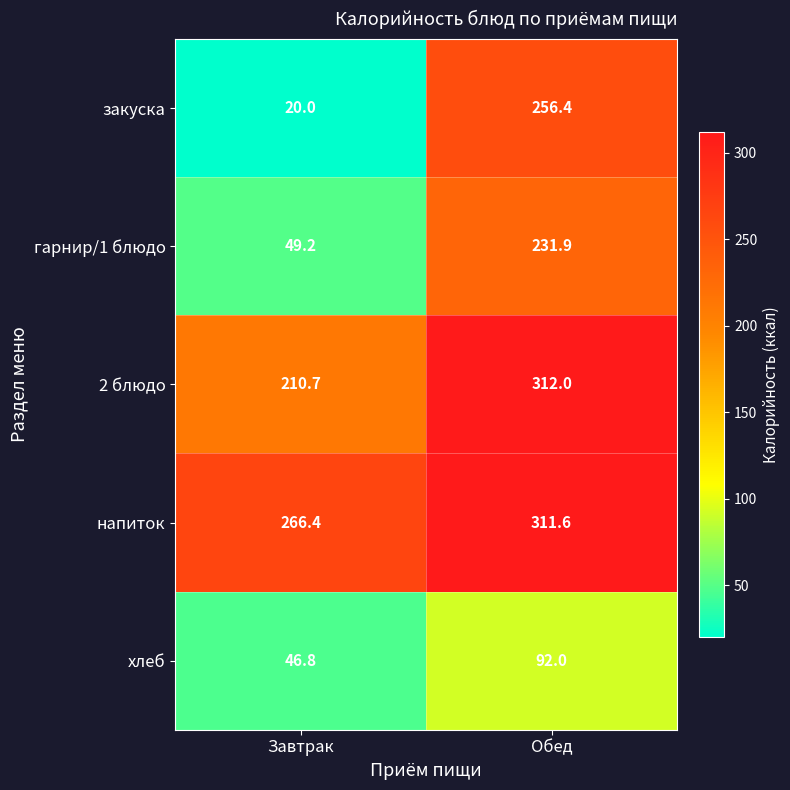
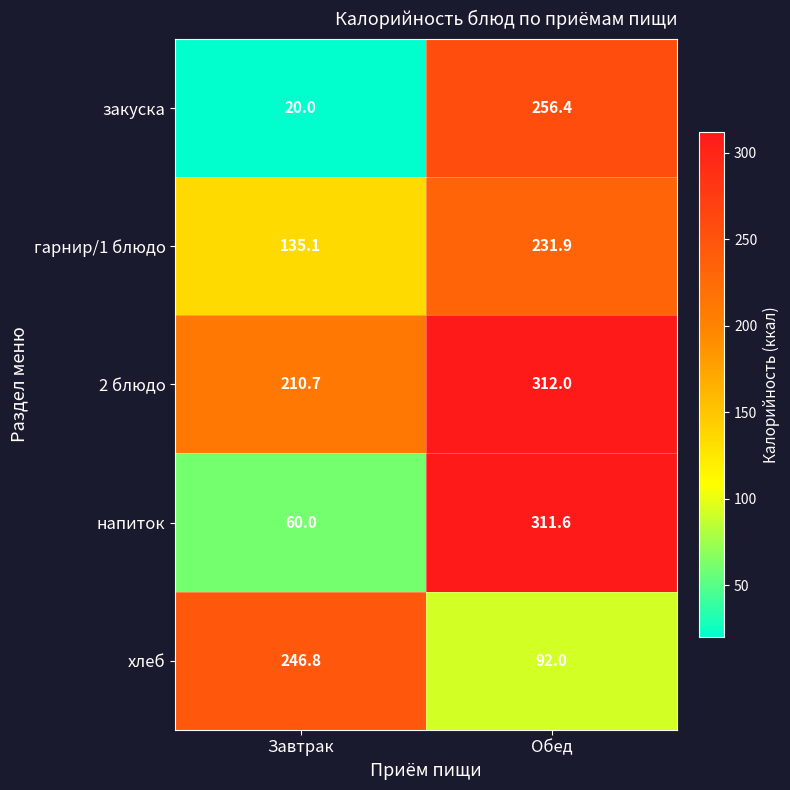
гарнир/1 блюдо, Завтрак: 49.2 -> 135.1
напиток, Завтрак: 266.4 -> 60.0
хлеб, Завтрак: 46.8 -> 246.8
